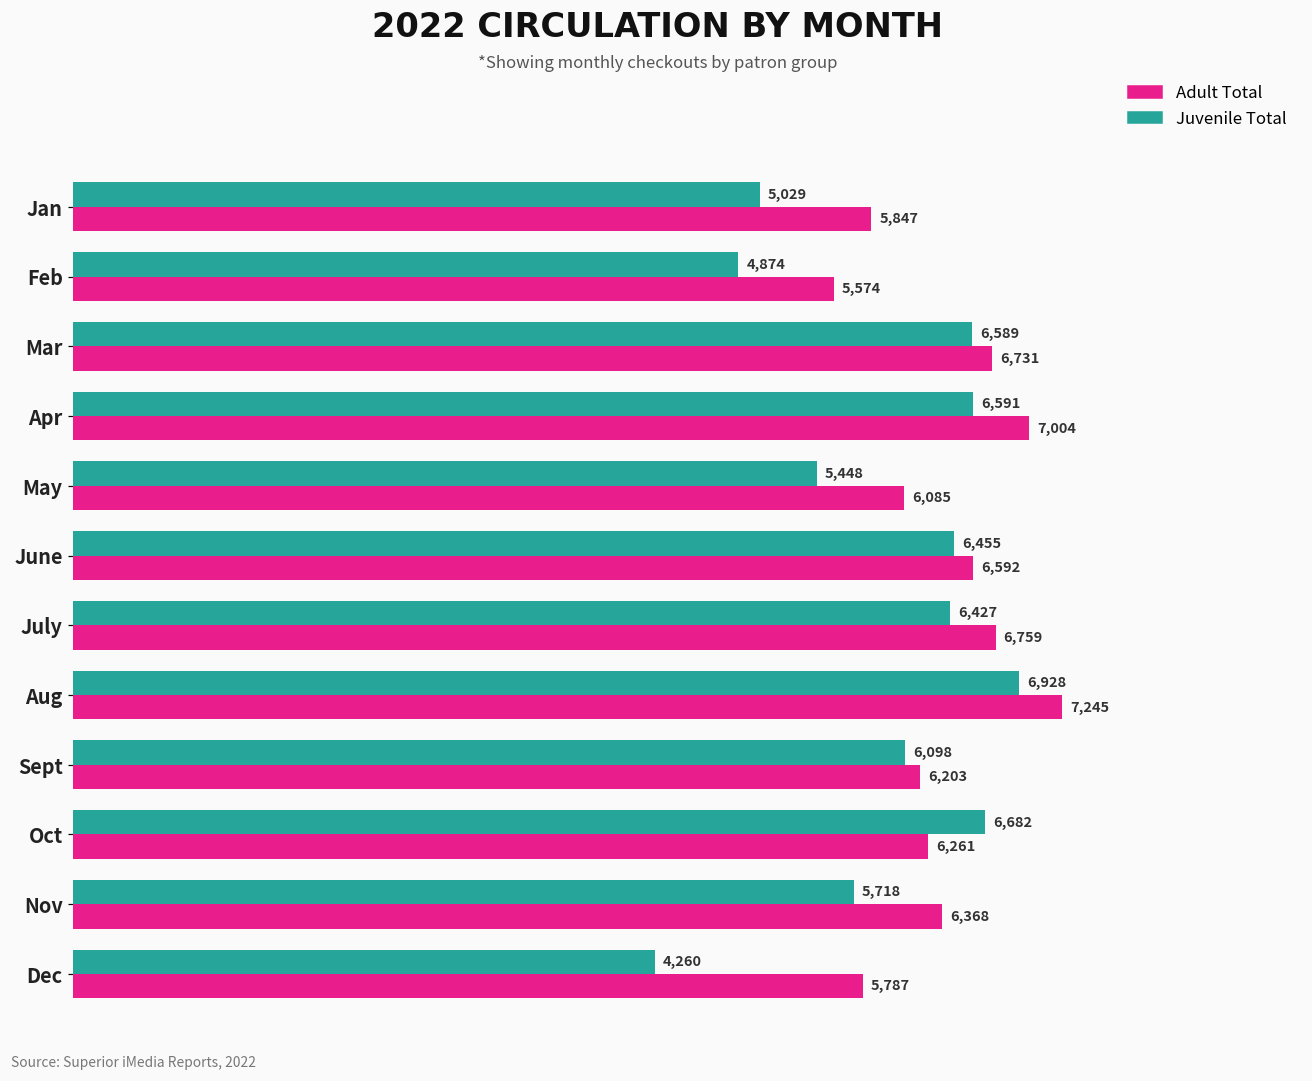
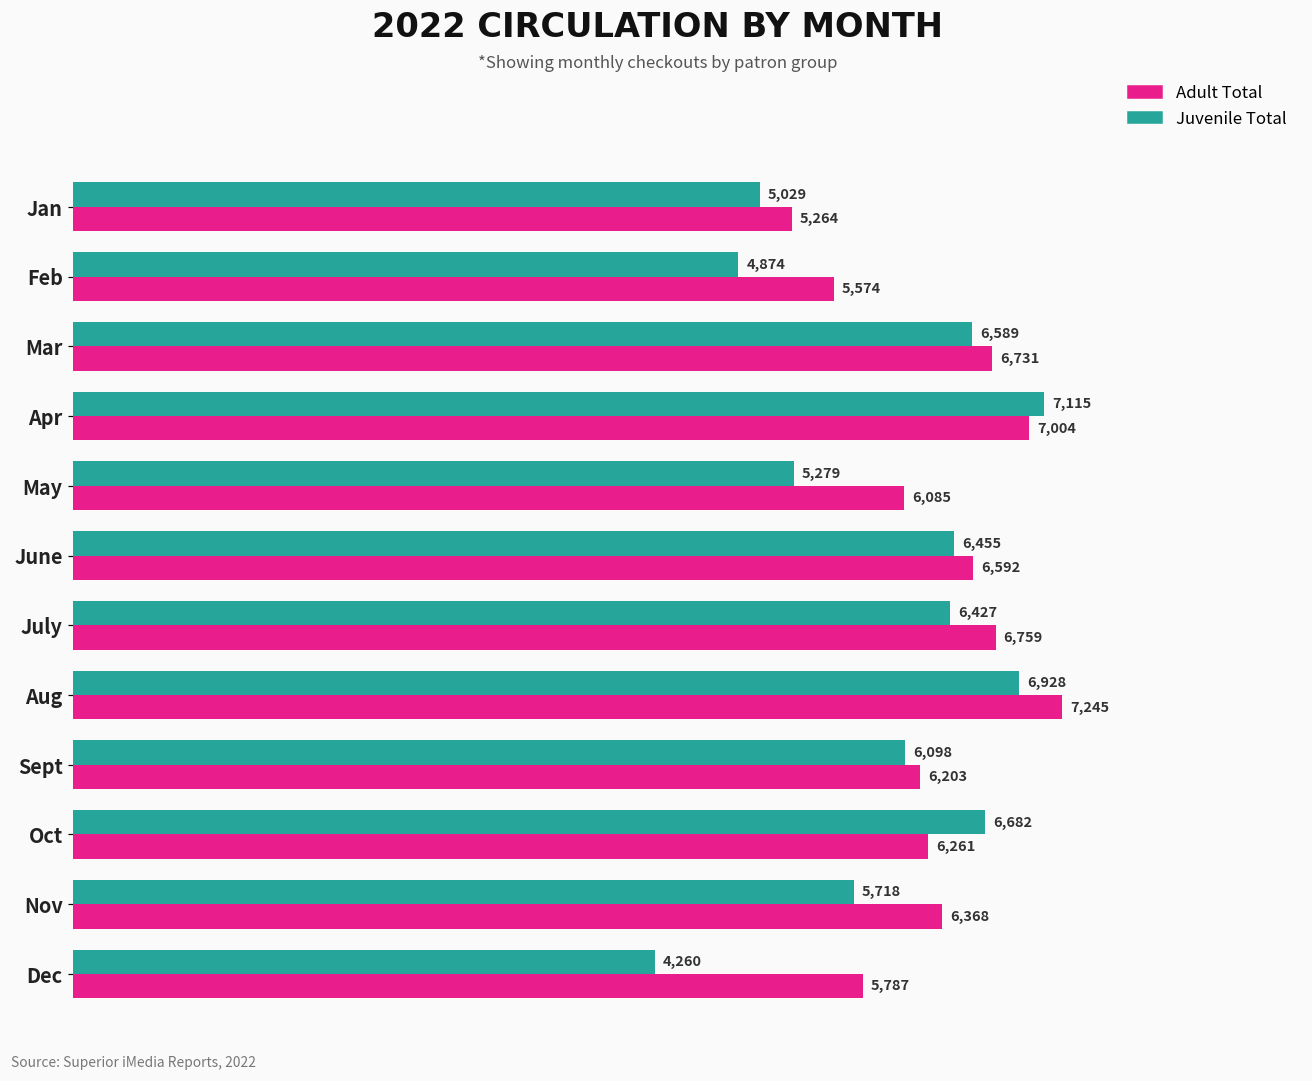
Adult Total, Jan: 5,847 -> 5,264
Juvenile Total, Apr: 6,591 -> 7,115
Juvenile Total, May: 5,448 -> 5,279
